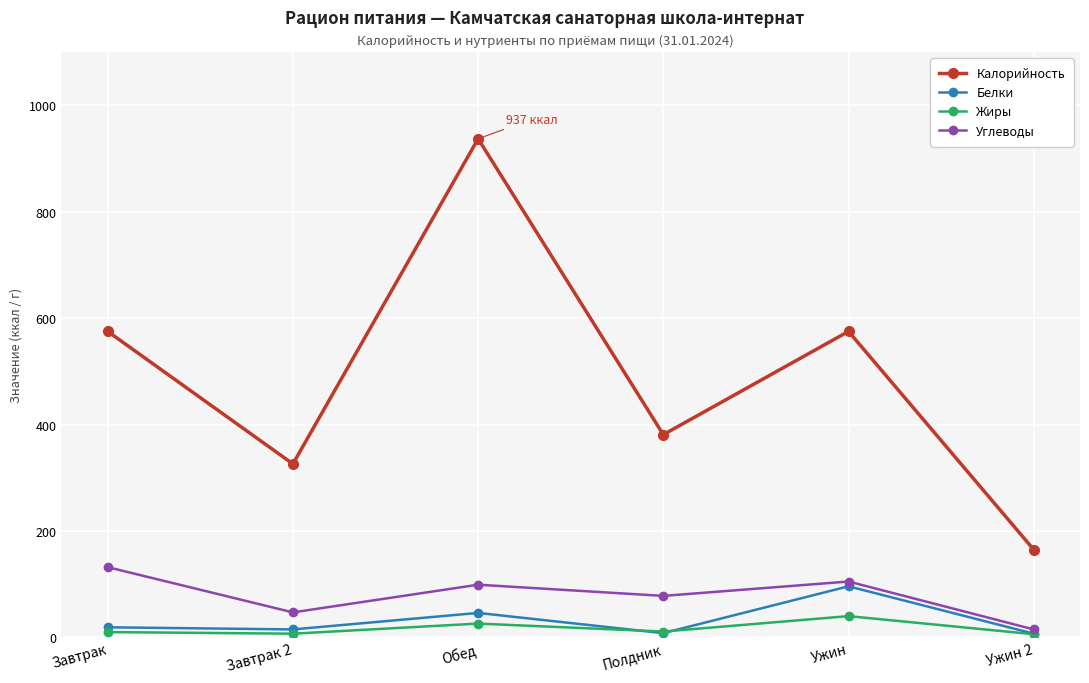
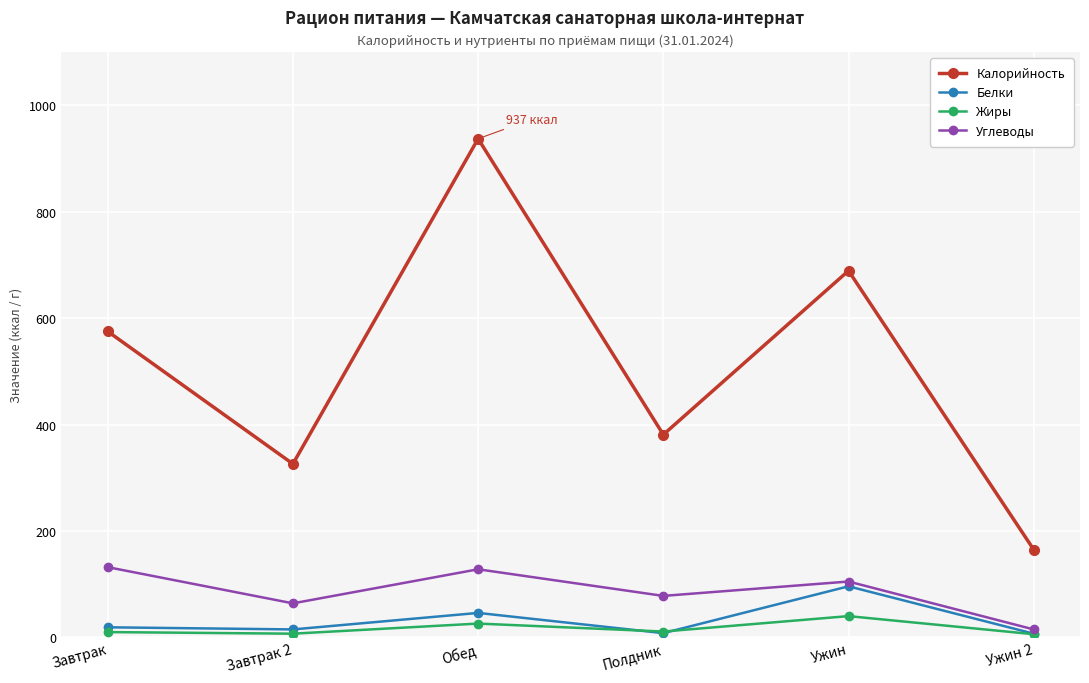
Углеводы, Завтрак 2: 50 -> 60
Углеводы, Обед: 100 -> 130
Калорийность, Ужин: 580 -> 690
